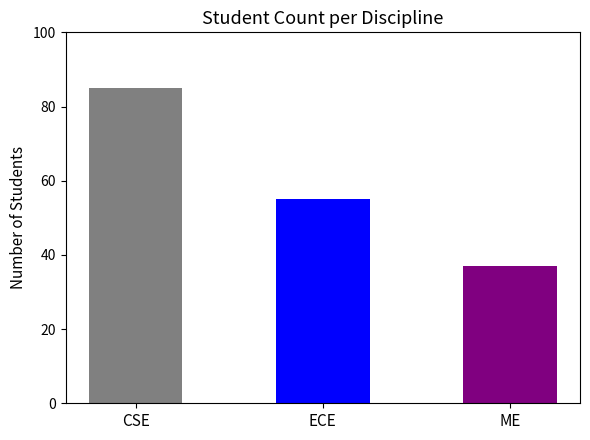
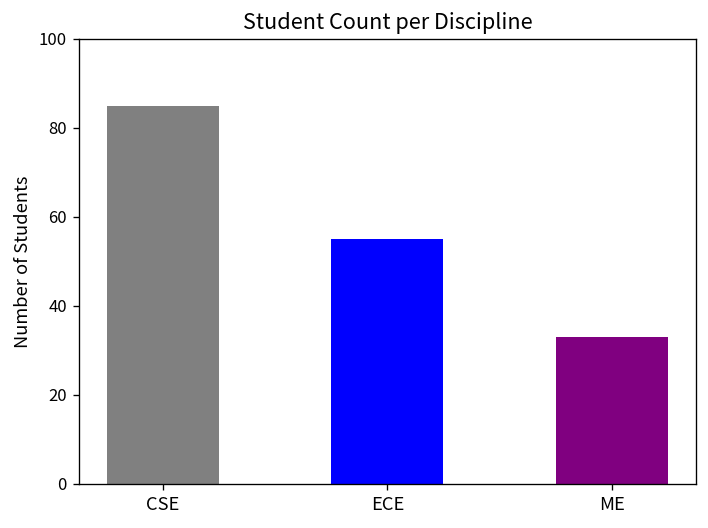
ME: 37 -> 33
